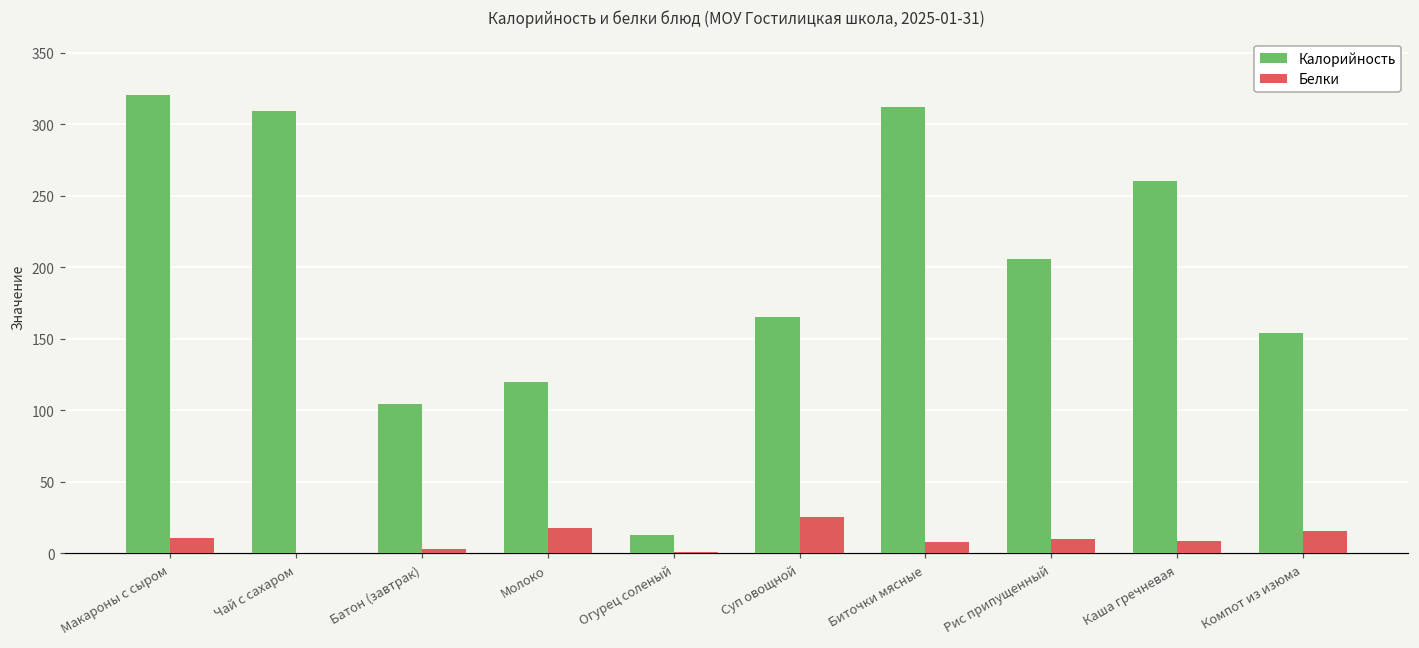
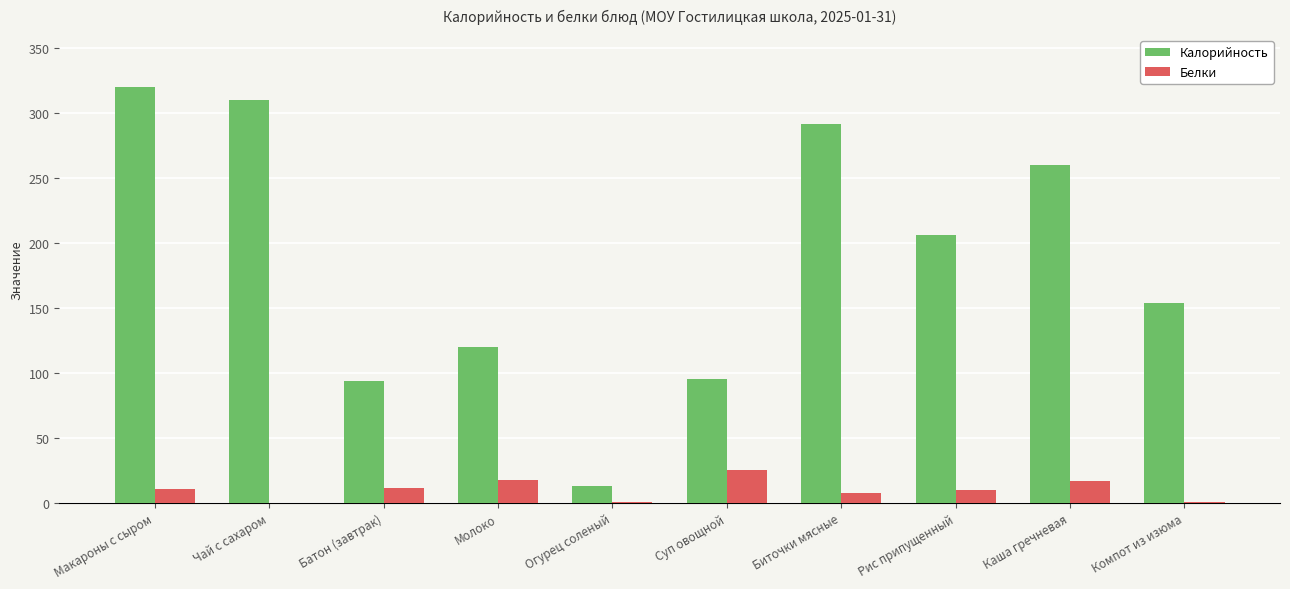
Калорийность, Батон (завтрак): 105 -> 94
Белки, Батон (завтрак): 3 -> 11
Калорийность, Суп овощной: 165 -> 95
Калорийность, Биточки мясные: 312 -> 291
Белки, Каша гречневая: 9 -> 17
Белки, Компот из изюма: 16 -> 1
